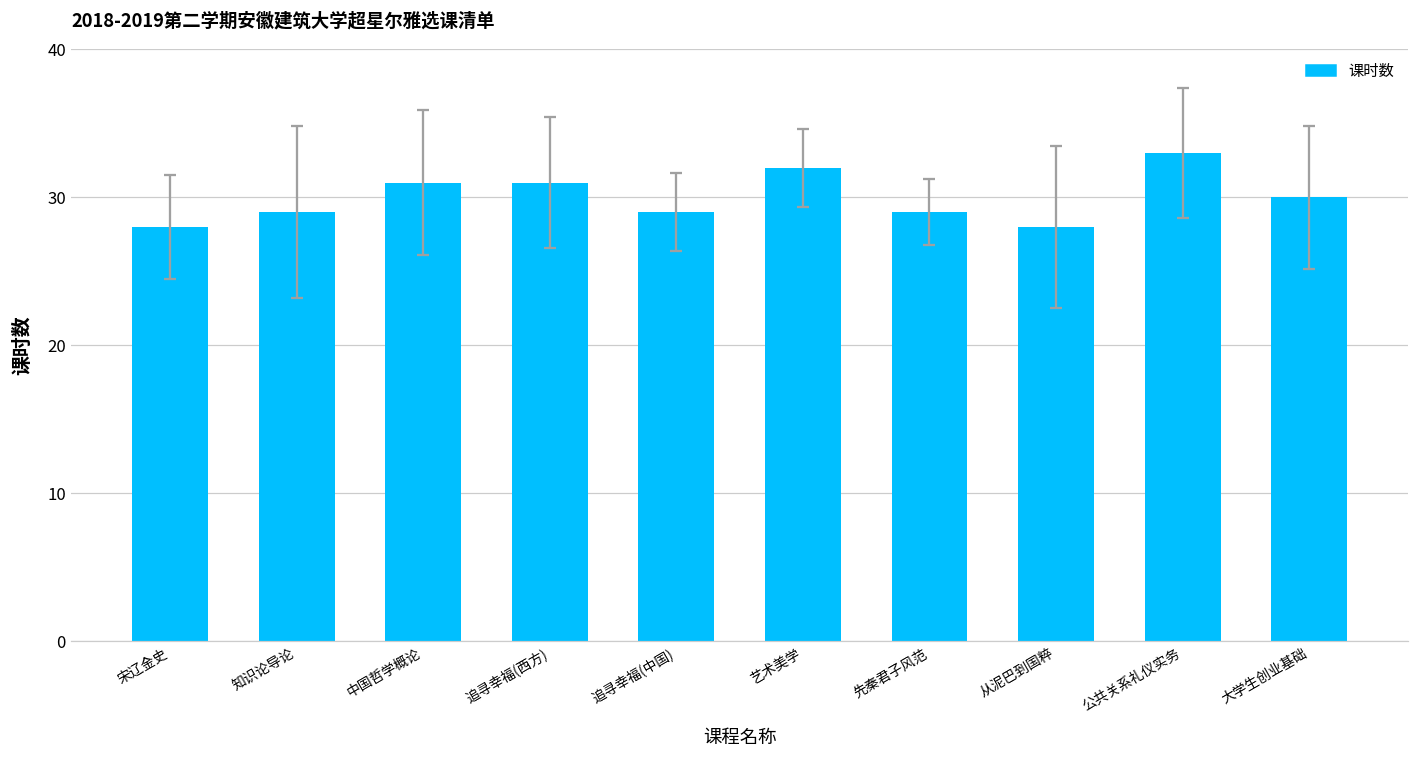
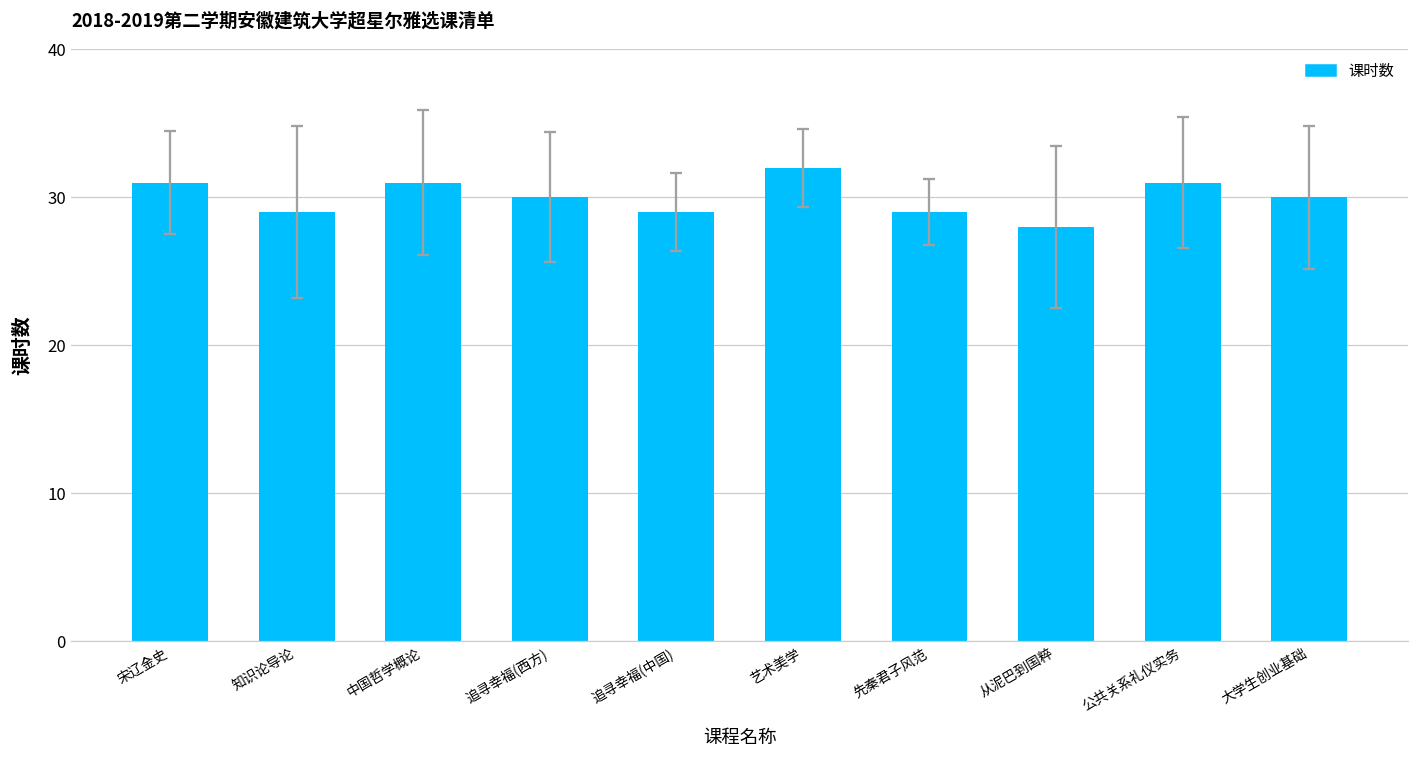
课时数, 宋辽金史: 28 -> 31
课时数, 追寻幸福(西方): 31 -> 30
课时数, 公共关系礼仪实务: 33 -> 31
